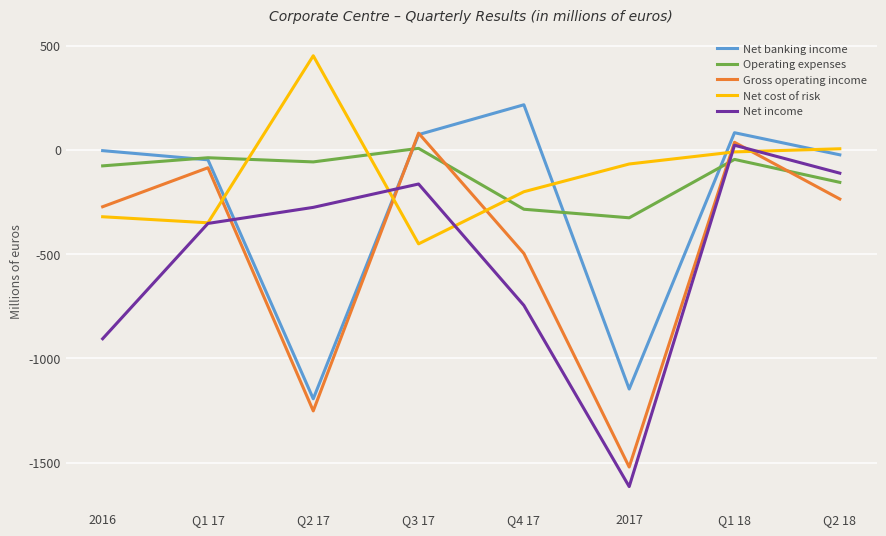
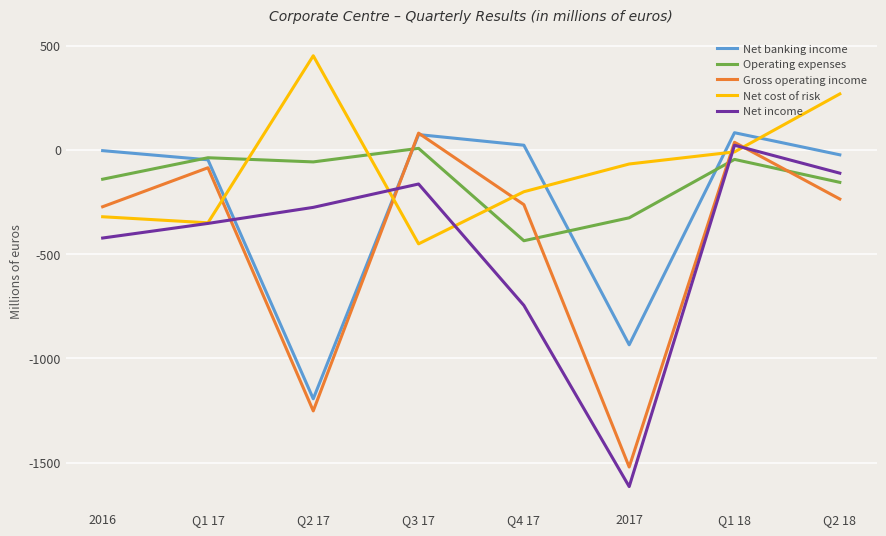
Operating expenses, 2016: -80 -> -140
Net income, 2016: -910 -> -420
Net banking income, Q4 17: 220 -> 20
Operating expenses, Q4 17: -290 -> -440
Gross operating income, Q4 17: -500 -> -260
Net banking income, 2017: -1150 -> -940
Net cost of risk, Q2 18: 10 -> 270
